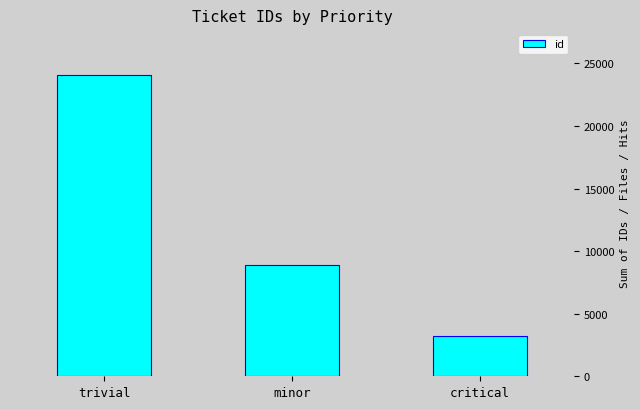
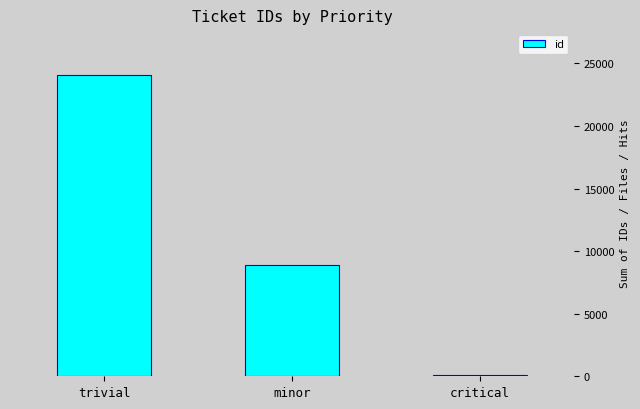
critical: 3200 -> 100
